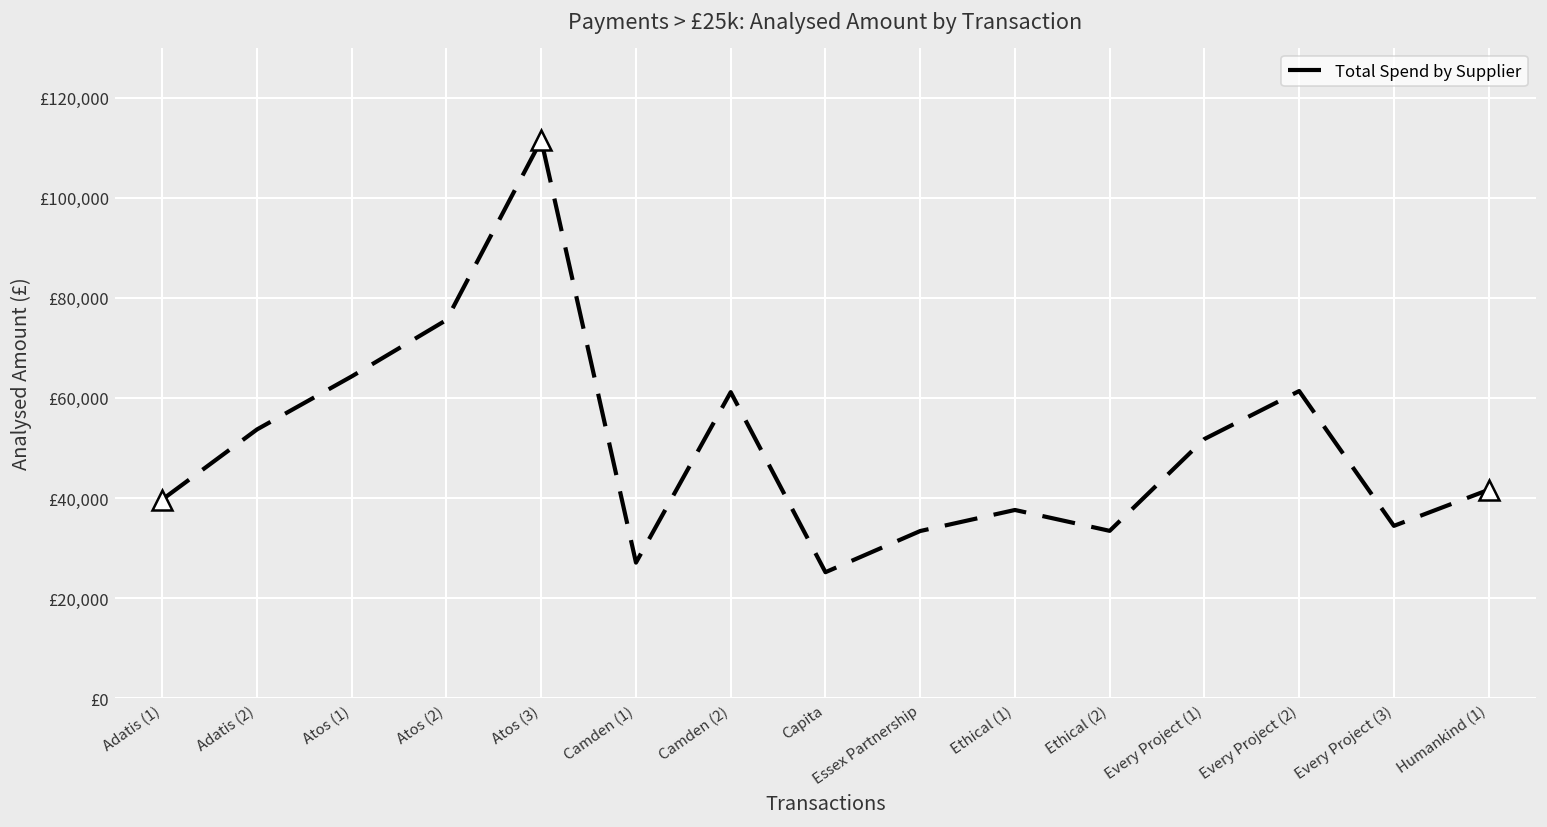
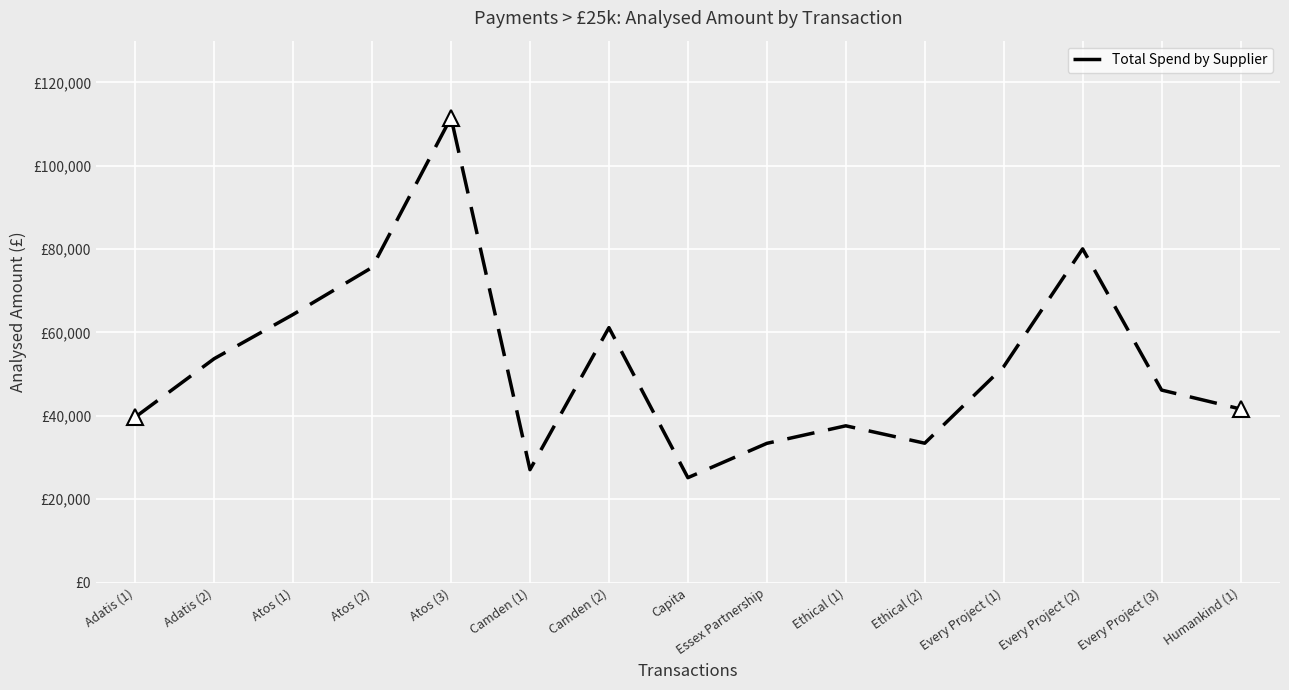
Total Spend by Supplier, Every Project (2): £61,000 -> £80,000
Total Spend by Supplier, Every Project (3): £34,000 -> £46,000
